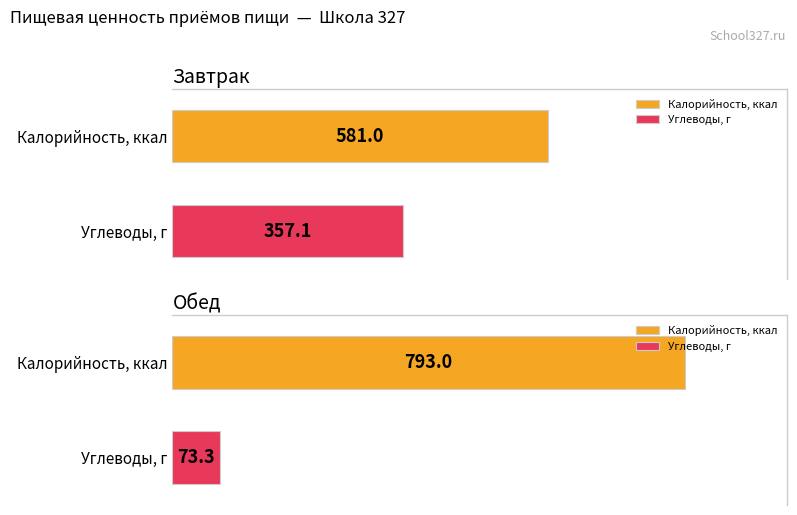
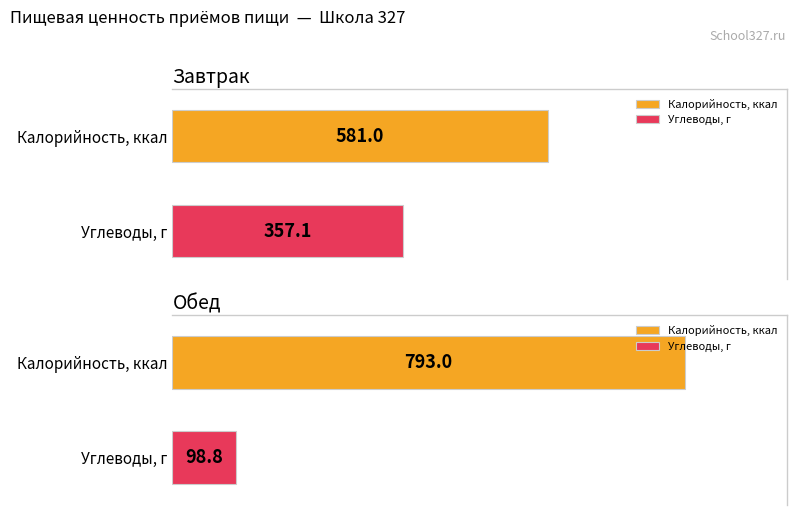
Обед, Углеводы, г: 73.3 -> 98.8
